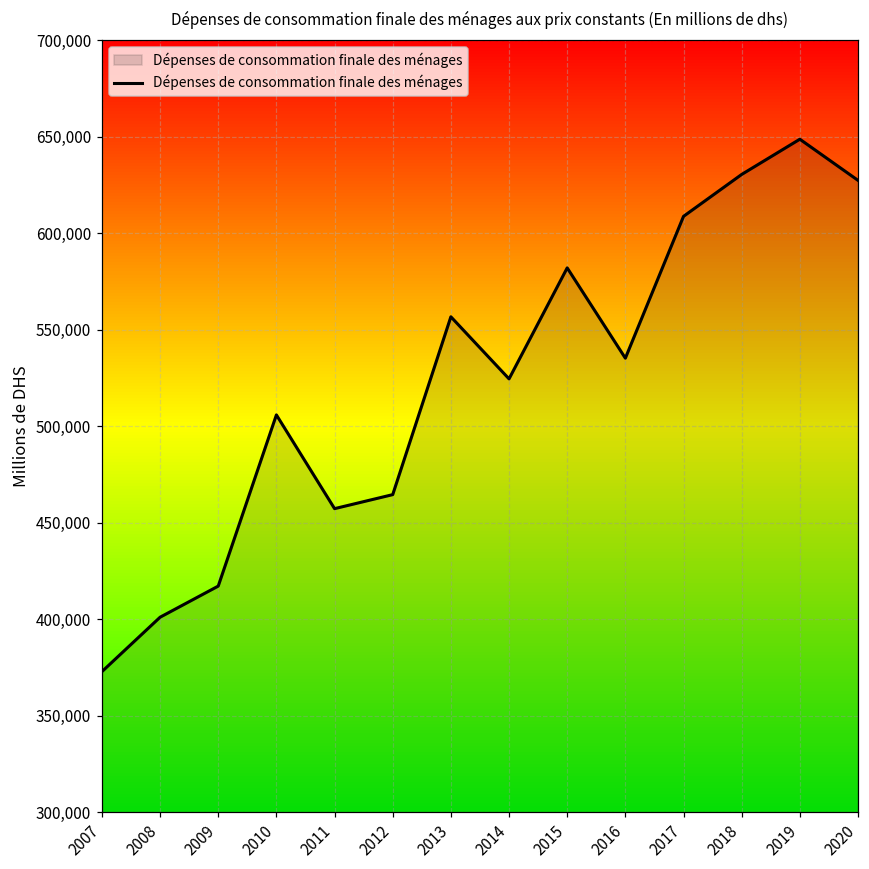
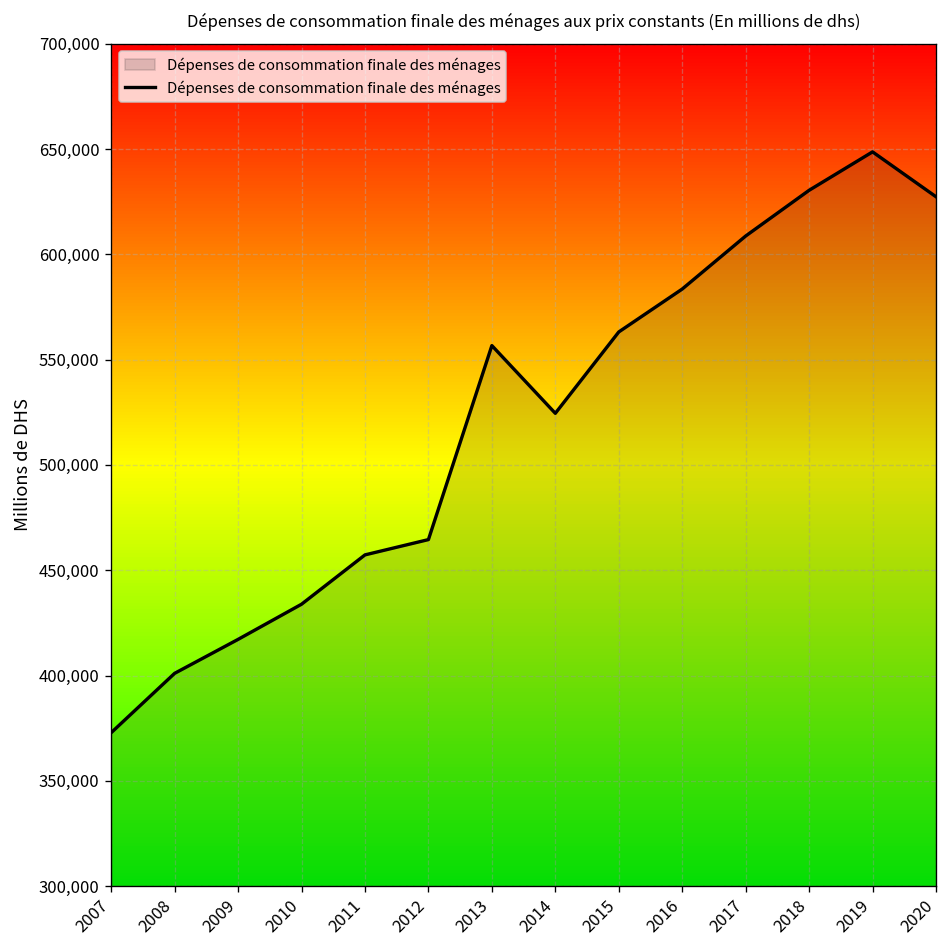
2010: 506,000 -> 434,000
2015: 582,000 -> 563,000
2016: 535,000 -> 584,000
